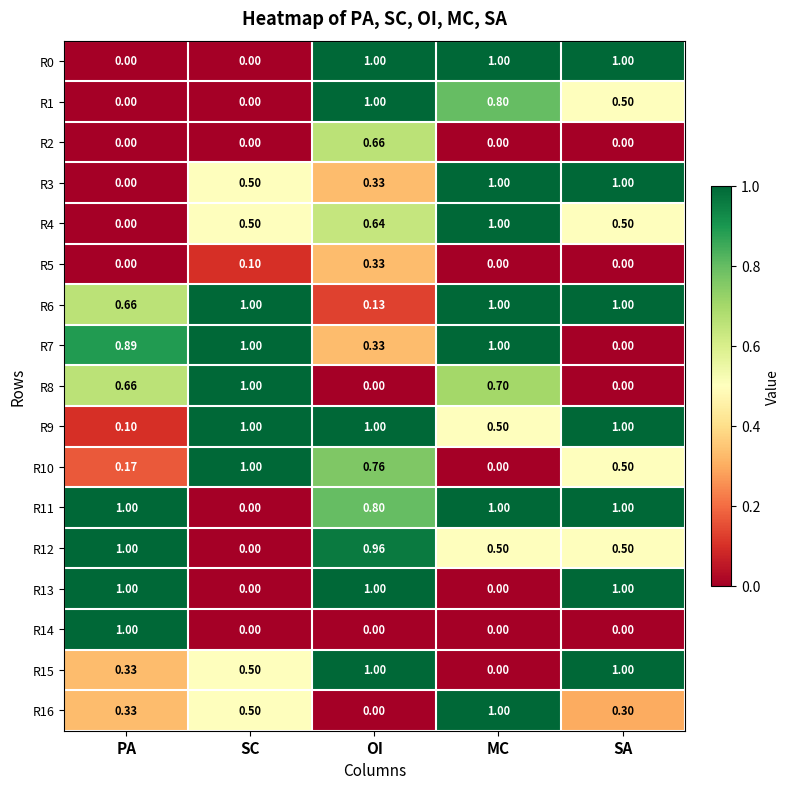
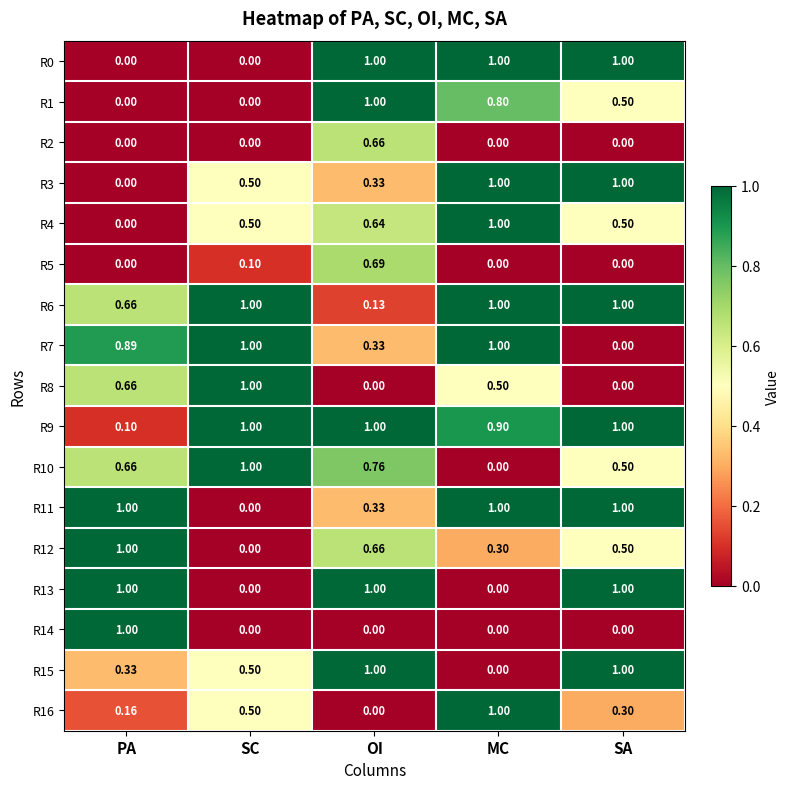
R5, OI: 0.33 -> 0.69
R8, MC: 0.70 -> 0.50
R9, MC: 0.50 -> 0.90
R10, PA: 0.17 -> 0.66
R11, OI: 0.80 -> 0.33
R12, OI: 0.96 -> 0.66
R12, MC: 0.50 -> 0.30
R16, PA: 0.33 -> 0.16
